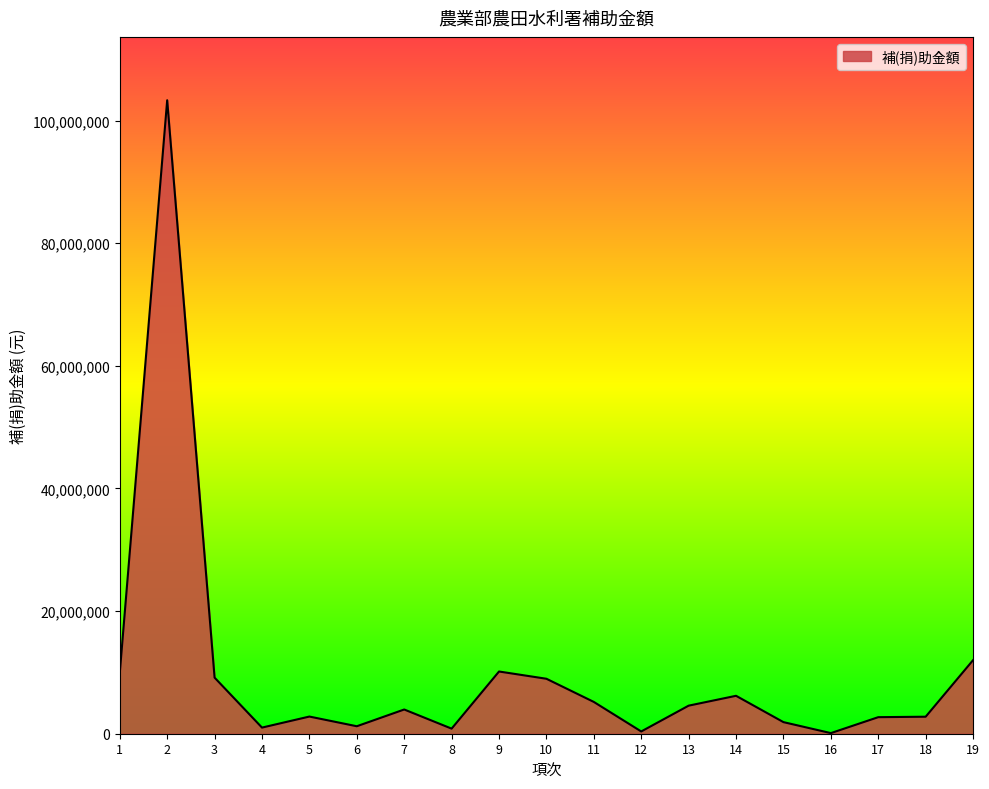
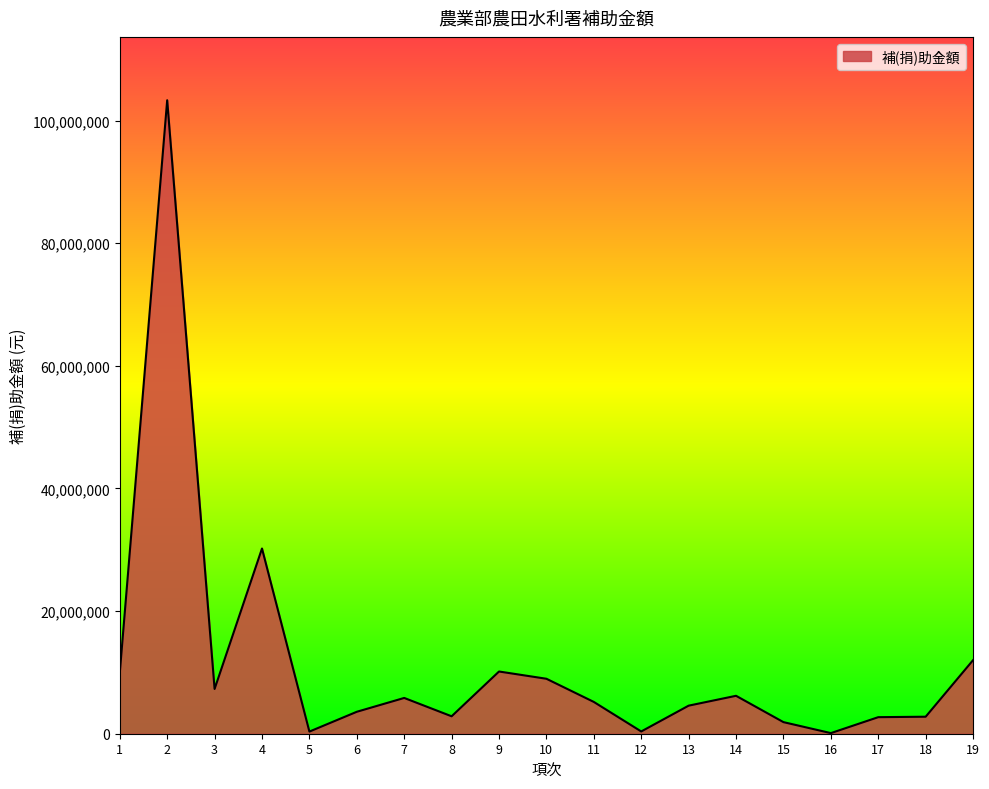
3: 9,000,000 -> 7,000,000
4: 1,000,000 -> 30,000,000
5: 3,000,000 -> 0
6: 1,000,000 -> 4,000,000
7: 4,000,000 -> 6,000,000
8: 1,000,000 -> 3,000,000
